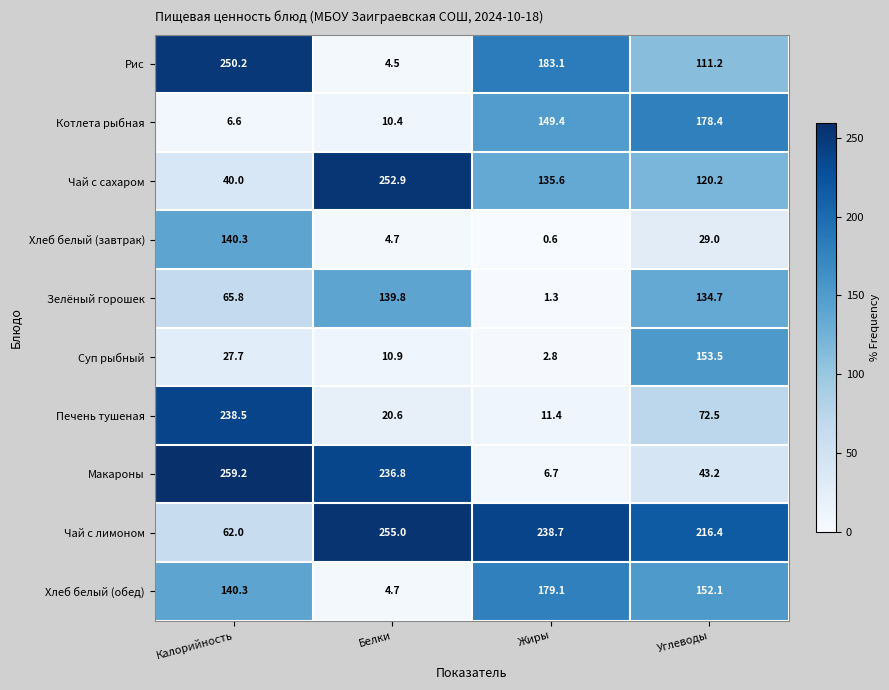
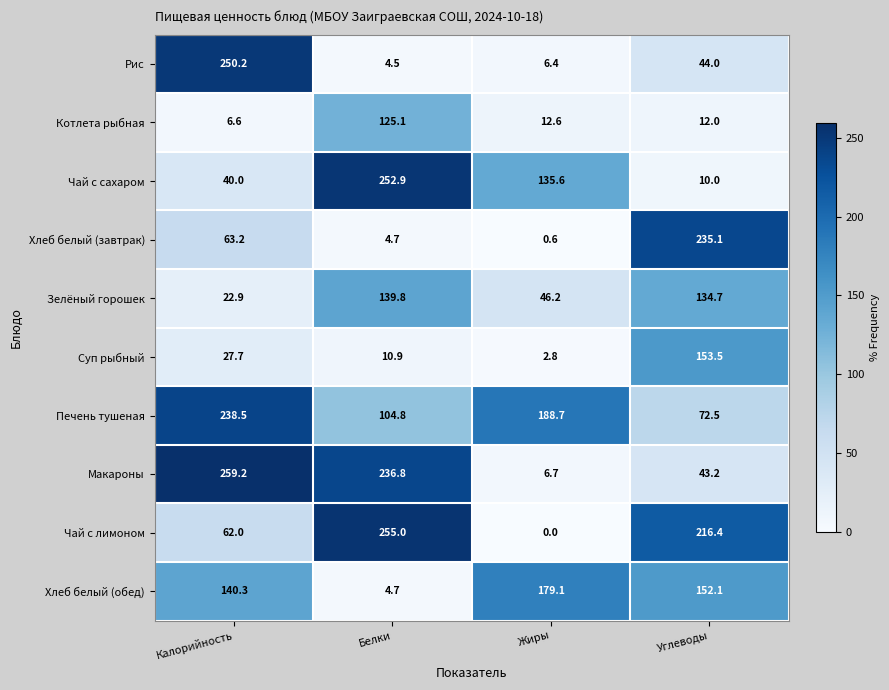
Рис, Жиры: 183.1 -> 6.4
Рис, Углеводы: 111.2 -> 44.0
Котлета рыбная, Белки: 10.4 -> 125.1
Котлета рыбная, Жиры: 149.4 -> 12.6
Котлета рыбная, Углеводы: 178.4 -> 12.0
Чай с сахаром, Углеводы: 120.2 -> 10.0
Хлеб белый (завтрак), Калорийность: 140.3 -> 63.2
Хлеб белый (завтрак), Углеводы: 29.0 -> 235.1
Зелёный горошек, Калорийность: 65.8 -> 22.9
Зелёный горошек, Жиры: 1.3 -> 46.2
Печень тушеная, Белки: 20.6 -> 104.8
Печень тушеная, Жиры: 11.4 -> 188.7
Чай с лимоном, Жиры: 238.7 -> 0.0
